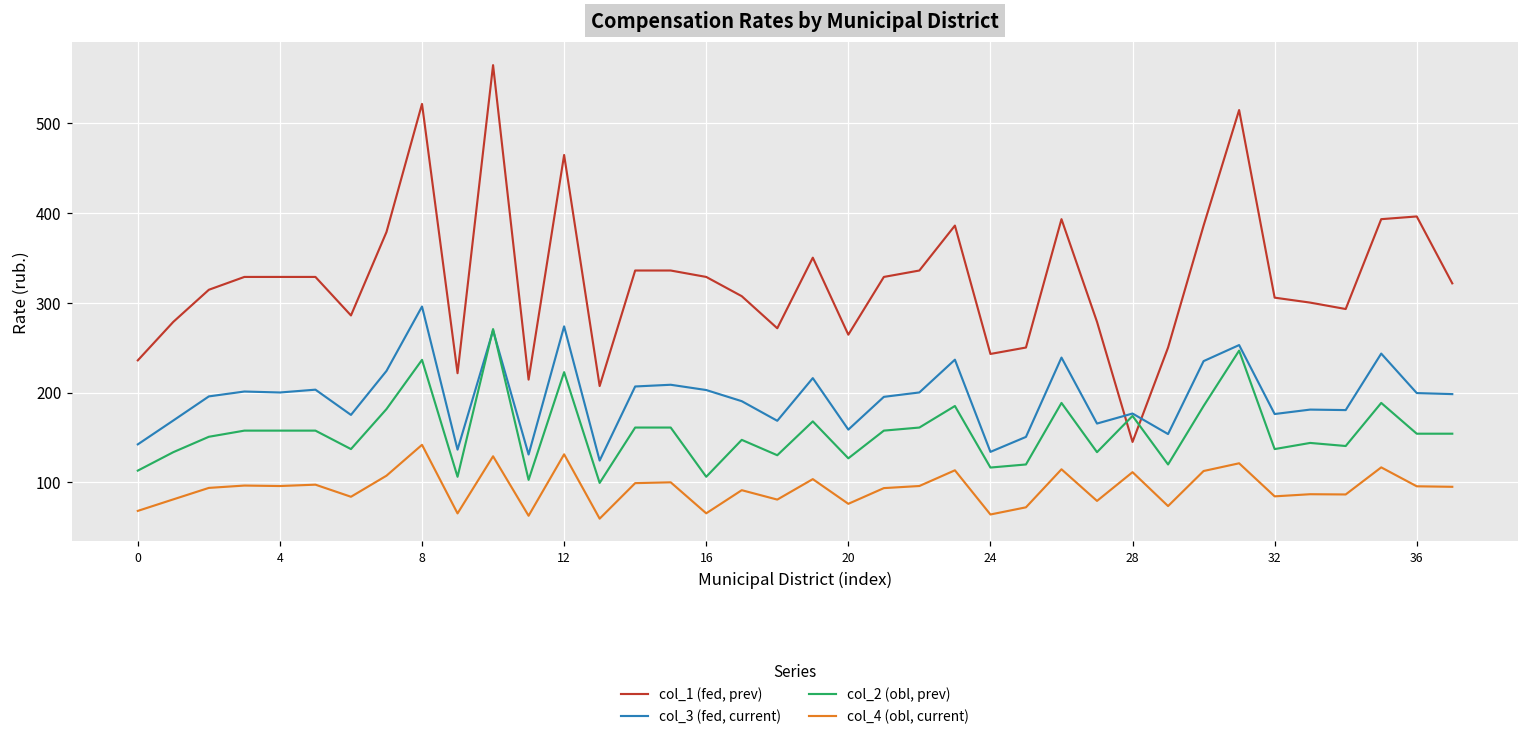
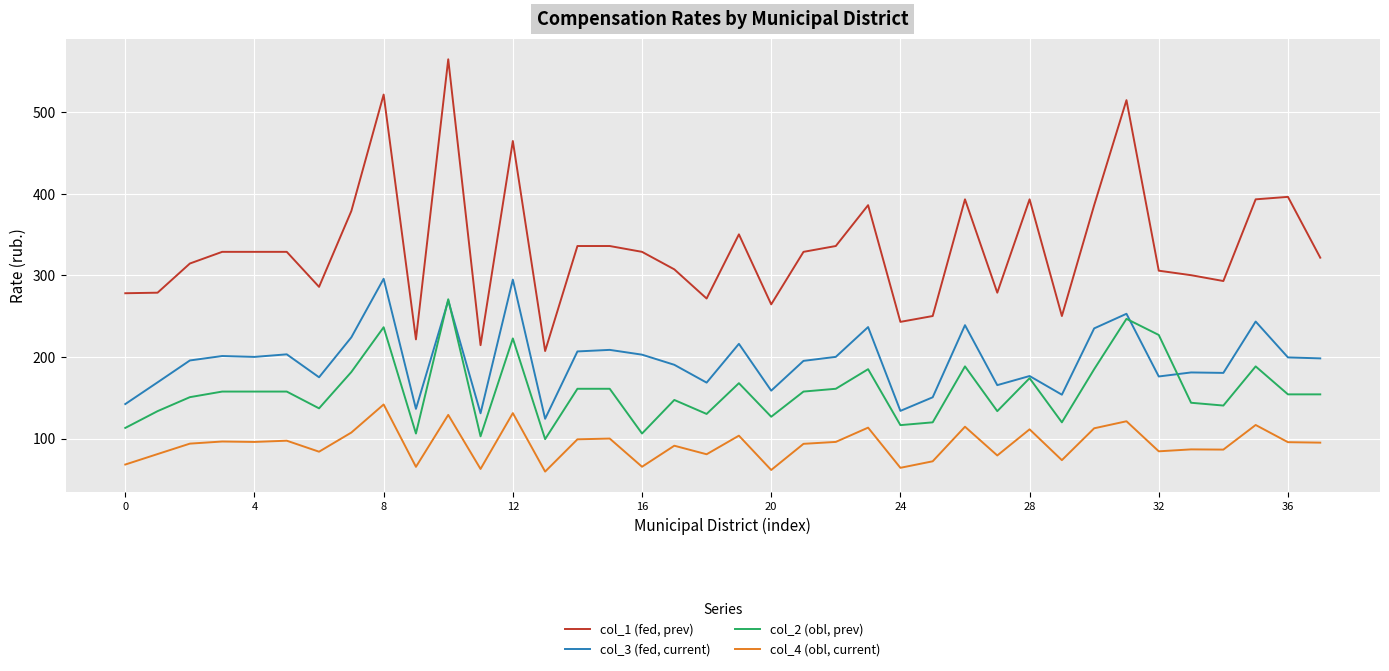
col_1 (fed, prev), 0: 240 -> 280
col_3 (fed, current), 12: 270 -> 290
col_4 (obl, current), 20: 80 -> 60
col_1 (fed, prev), 28: 150 -> 390
col_2 (obl, prev), 32: 140 -> 230
